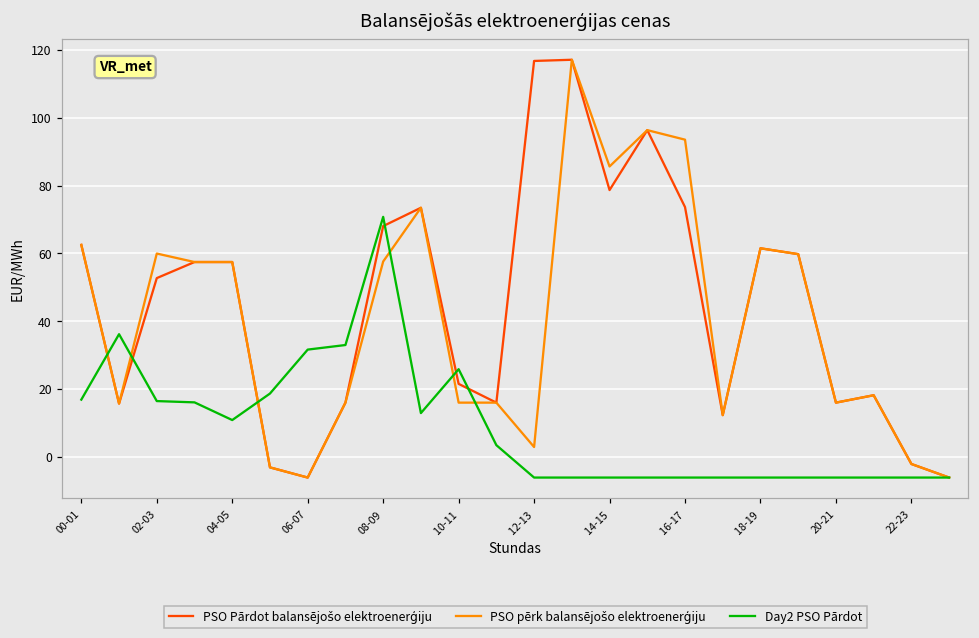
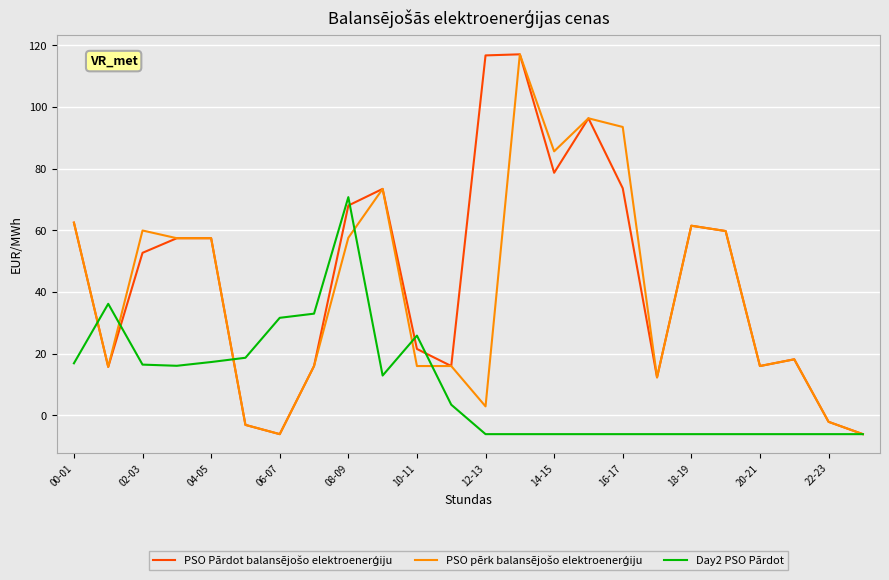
Day2 PSO Pārdot, 04-05: 11 -> 17
